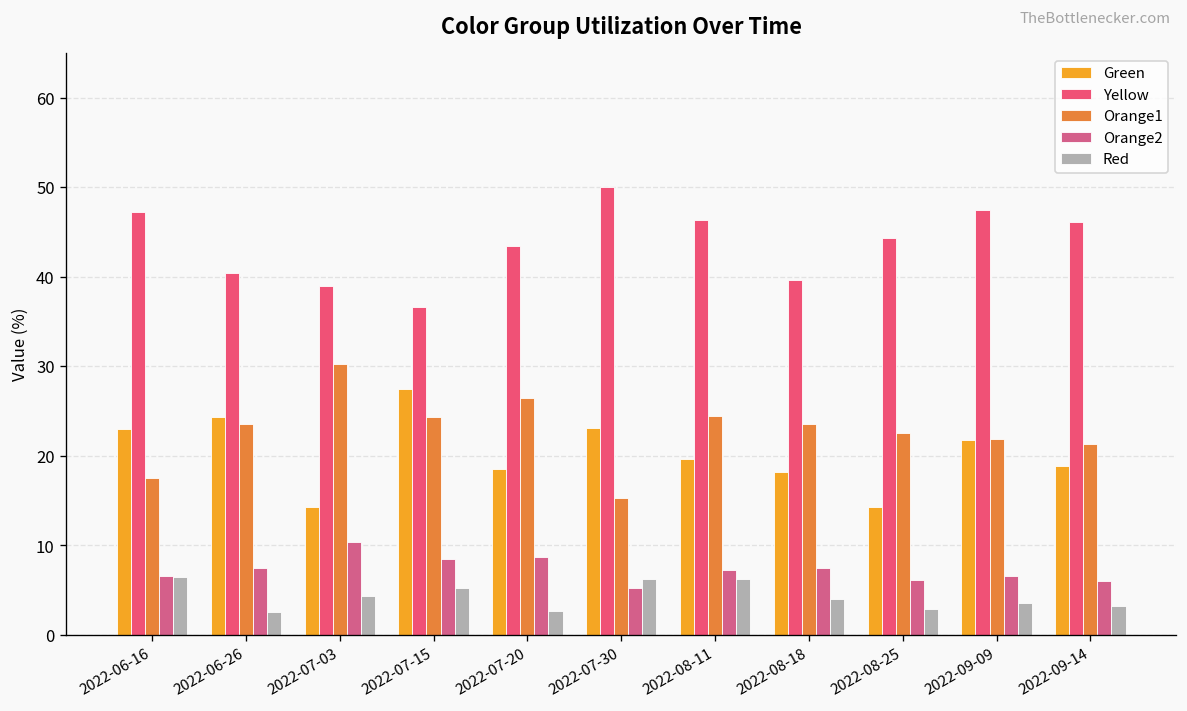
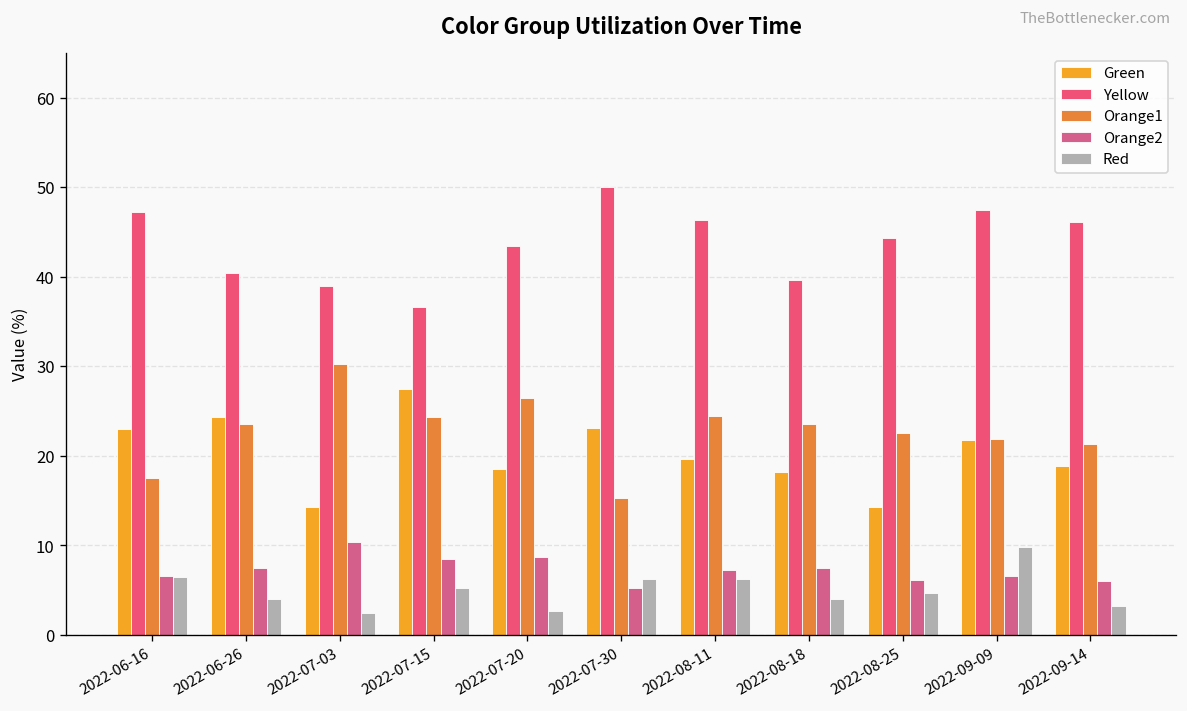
Red, 2022-06-26: 3 -> 4
Red, 2022-07-03: 4 -> 3
Red, 2022-08-25: 3 -> 5
Red, 2022-09-09: 4 -> 10
